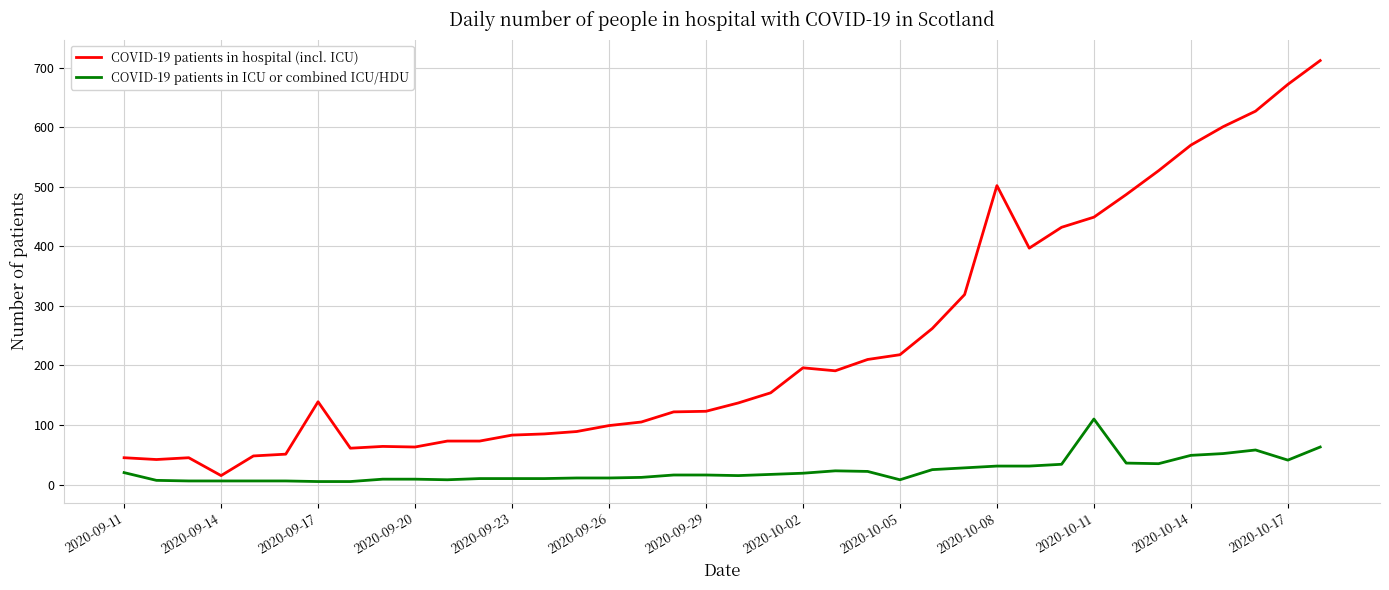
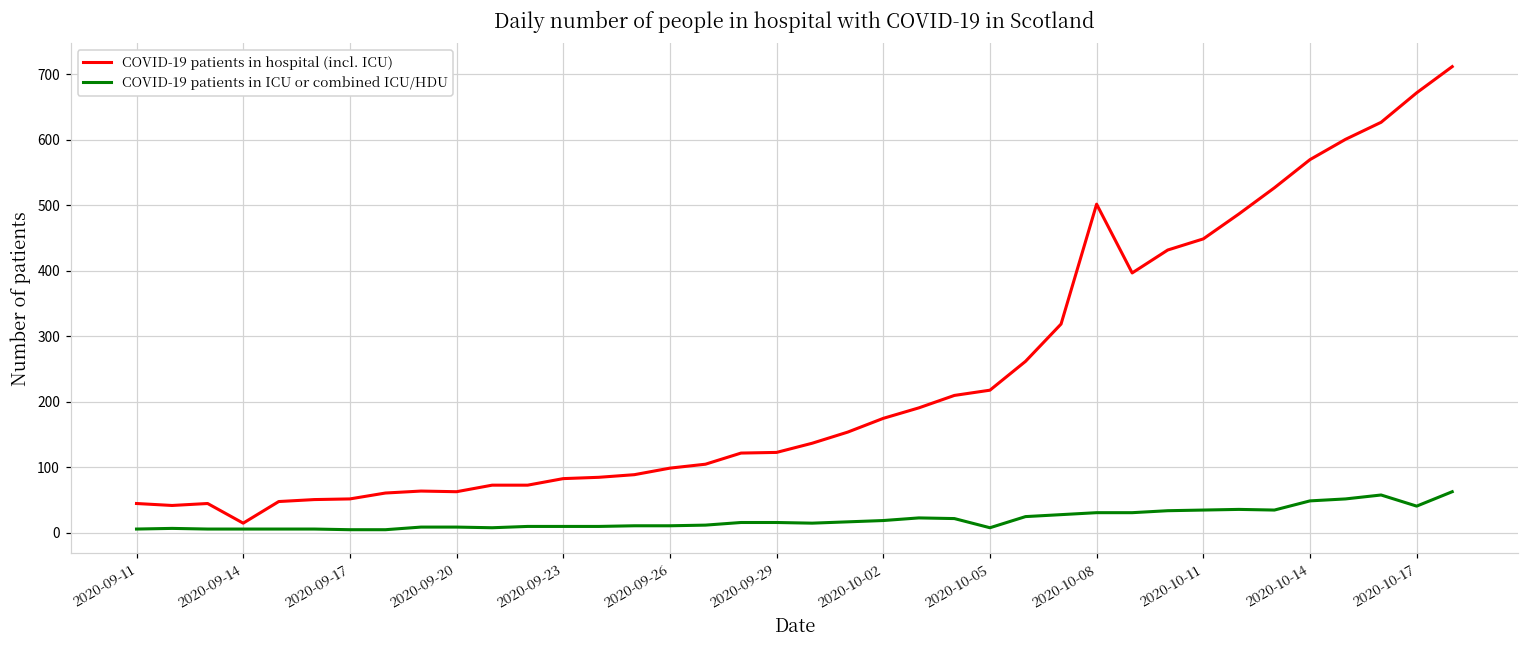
COVID-19 patients in ICU or combined ICU/HDU, 2020-09-11: 20 -> 10
COVID-19 patients in hospital (incl. ICU), 2020-09-17: 140 -> 50
COVID-19 patients in hospital (incl. ICU), 2020-10-02: 200 -> 180
COVID-19 patients in ICU or combined ICU/HDU, 2020-10-11: 110 -> 40
